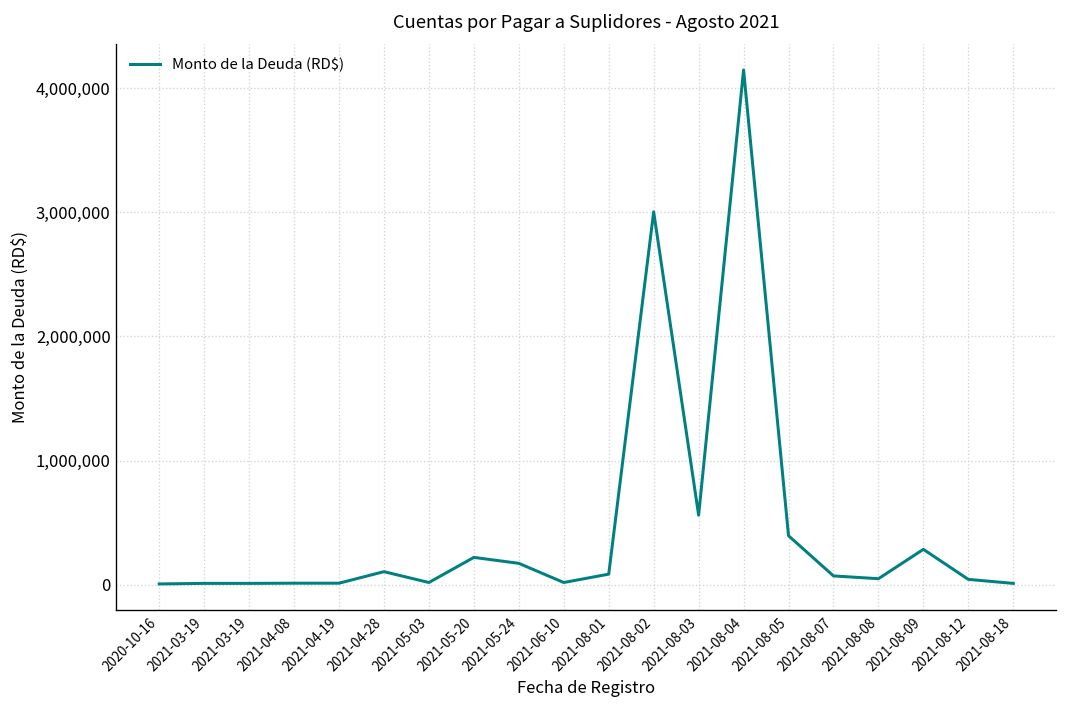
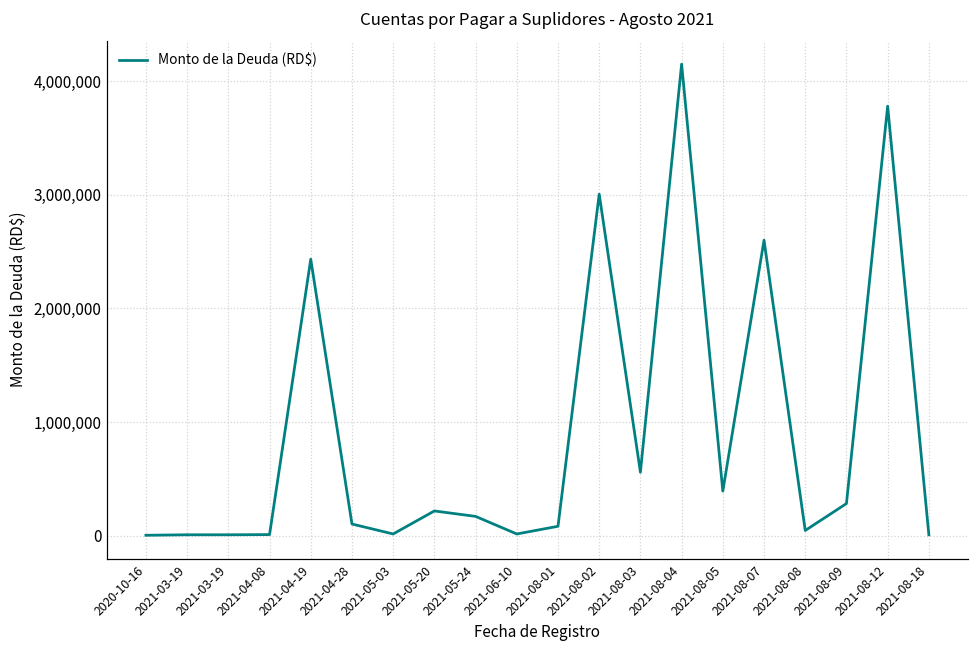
2021-04-19: 10,000 -> 2,430,000
2021-08-07: 70,000 -> 2,600,000
2021-08-12: 40,000 -> 3,780,000
